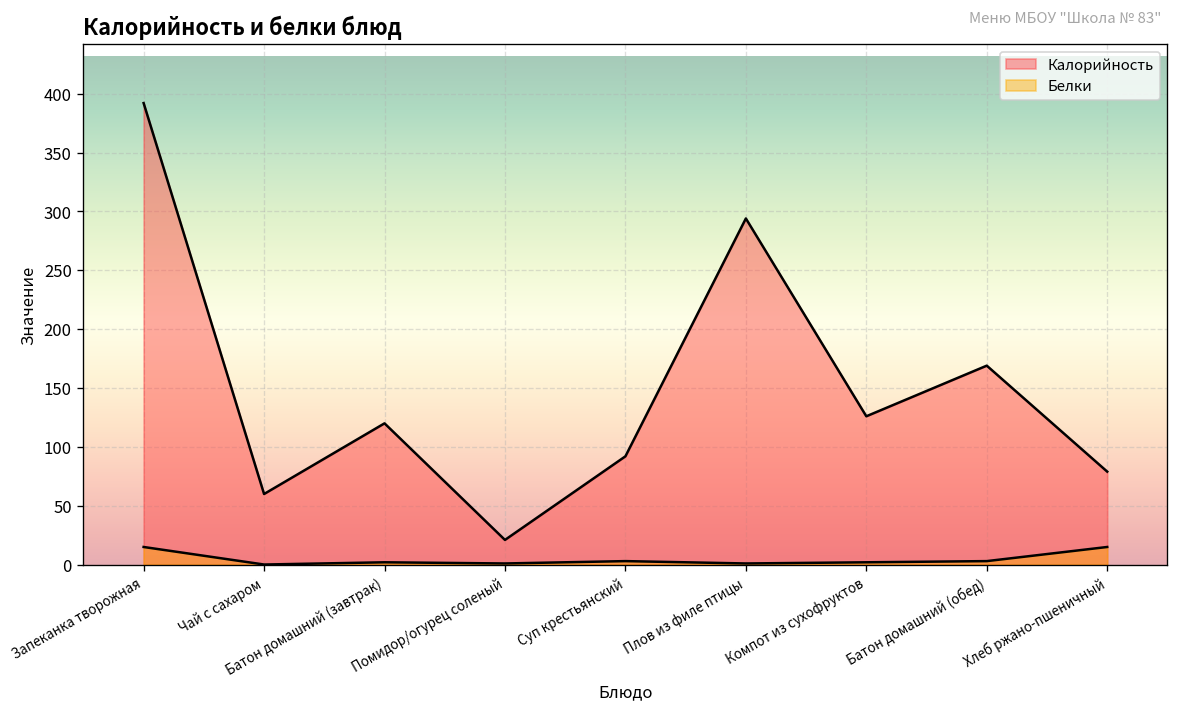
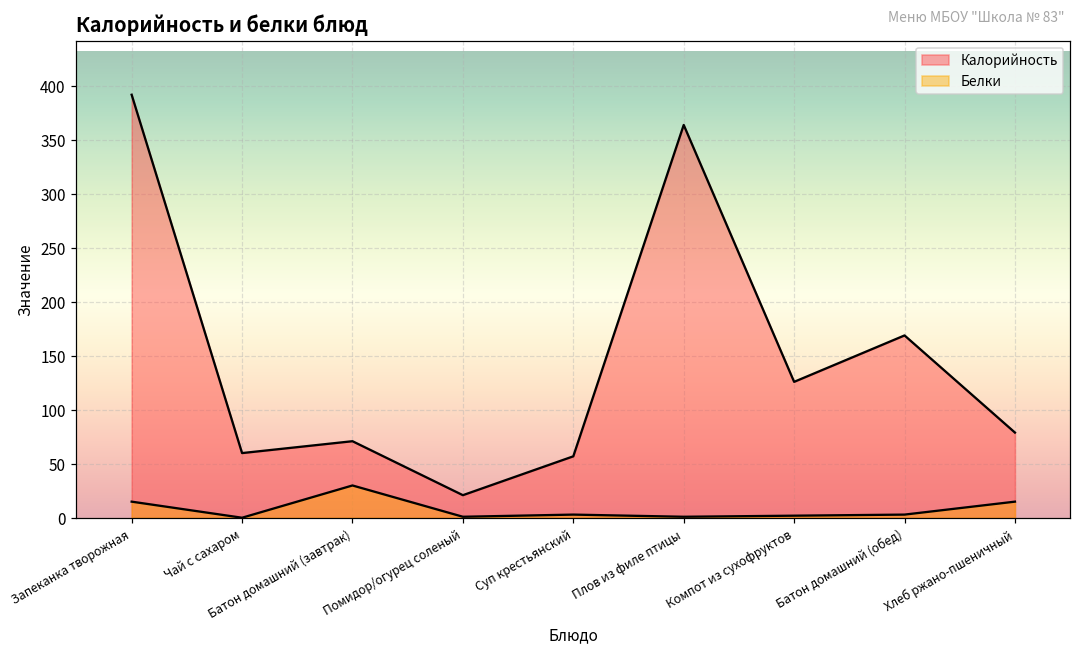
Калорийность, Батон домашний (завтрак): 120 -> 70
Белки, Батон домашний (завтрак): 0 -> 30
Калорийность, Суп крестьянский: 90 -> 60
Калорийность, Плов из филе птицы: 290 -> 360
